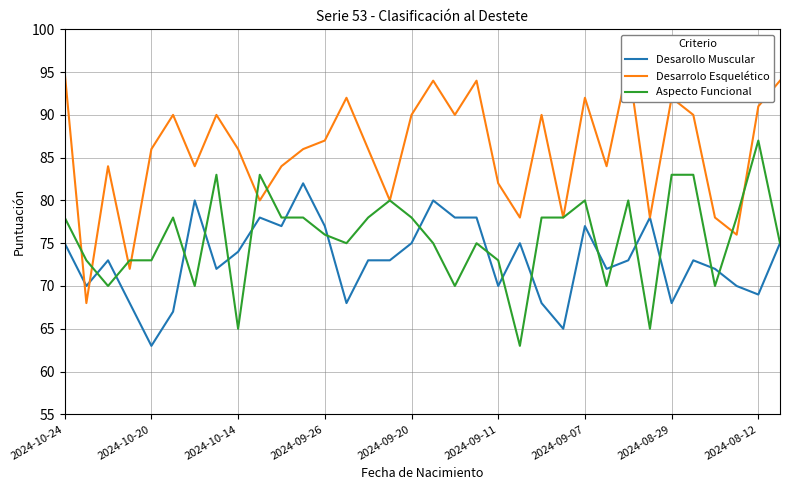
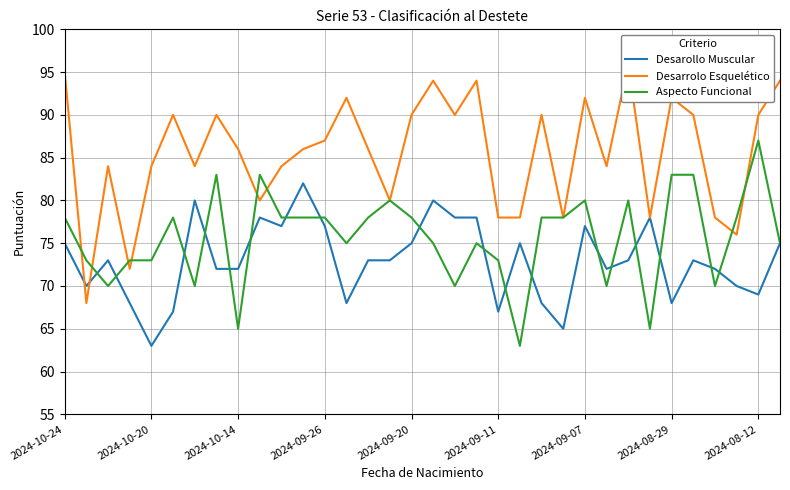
Desarrolo Esquelético, 2024-10-20: 86 -> 84
Desarollo Muscular, 2024-10-14: 74 -> 72
Aspecto Funcional, 2024-09-26: 76 -> 78
Desarollo Muscular, 2024-09-11: 70 -> 67
Desarrolo Esquelético, 2024-09-11: 82 -> 78
Desarrolo Esquelético, 2024-08-12: 91 -> 90
